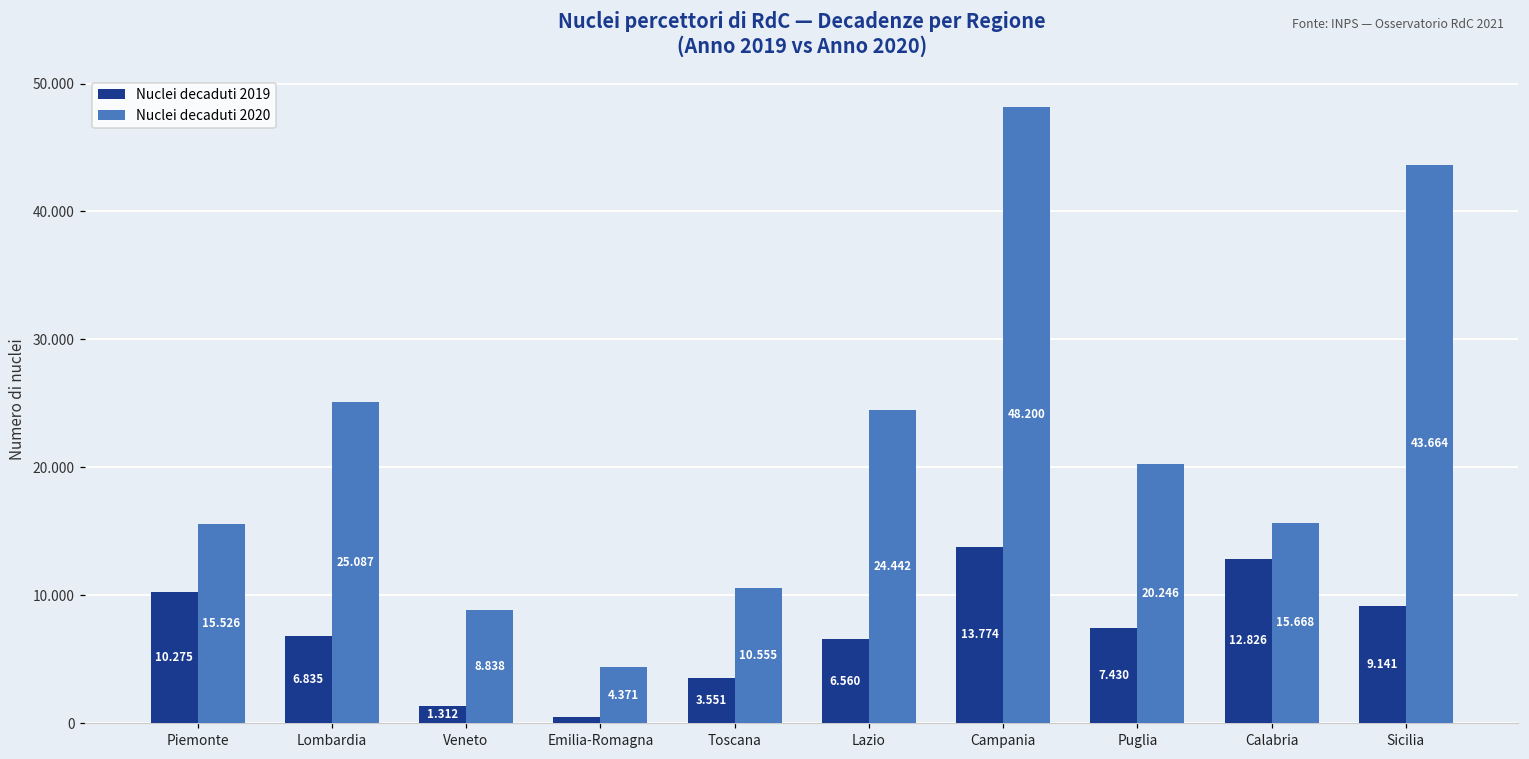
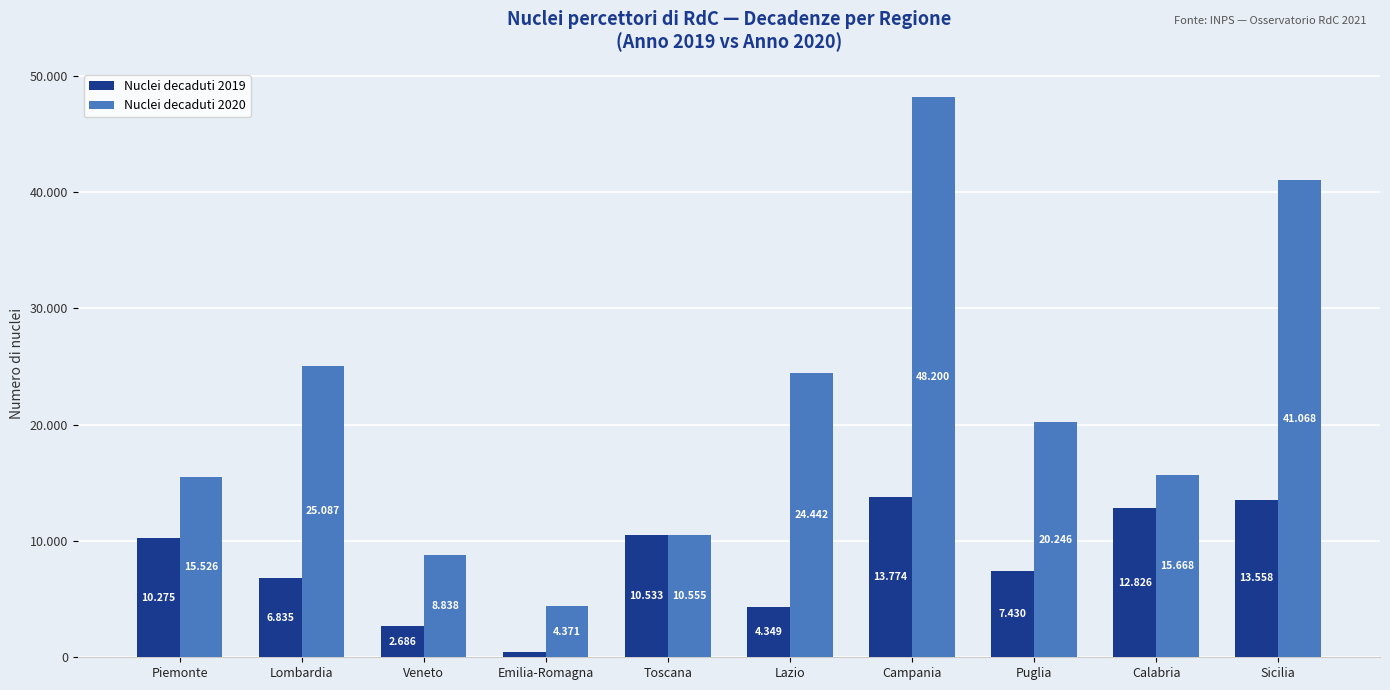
Nuclei decaduti 2019, Veneto: 1.312 -> 2.686
Nuclei decaduti 2019, Toscana: 3.551 -> 10.533
Nuclei decaduti 2019, Lazio: 6.560 -> 4.349
Nuclei decaduti 2019, Sicilia: 9.141 -> 13.558
Nuclei decaduti 2020, Sicilia: 43.664 -> 41.068
